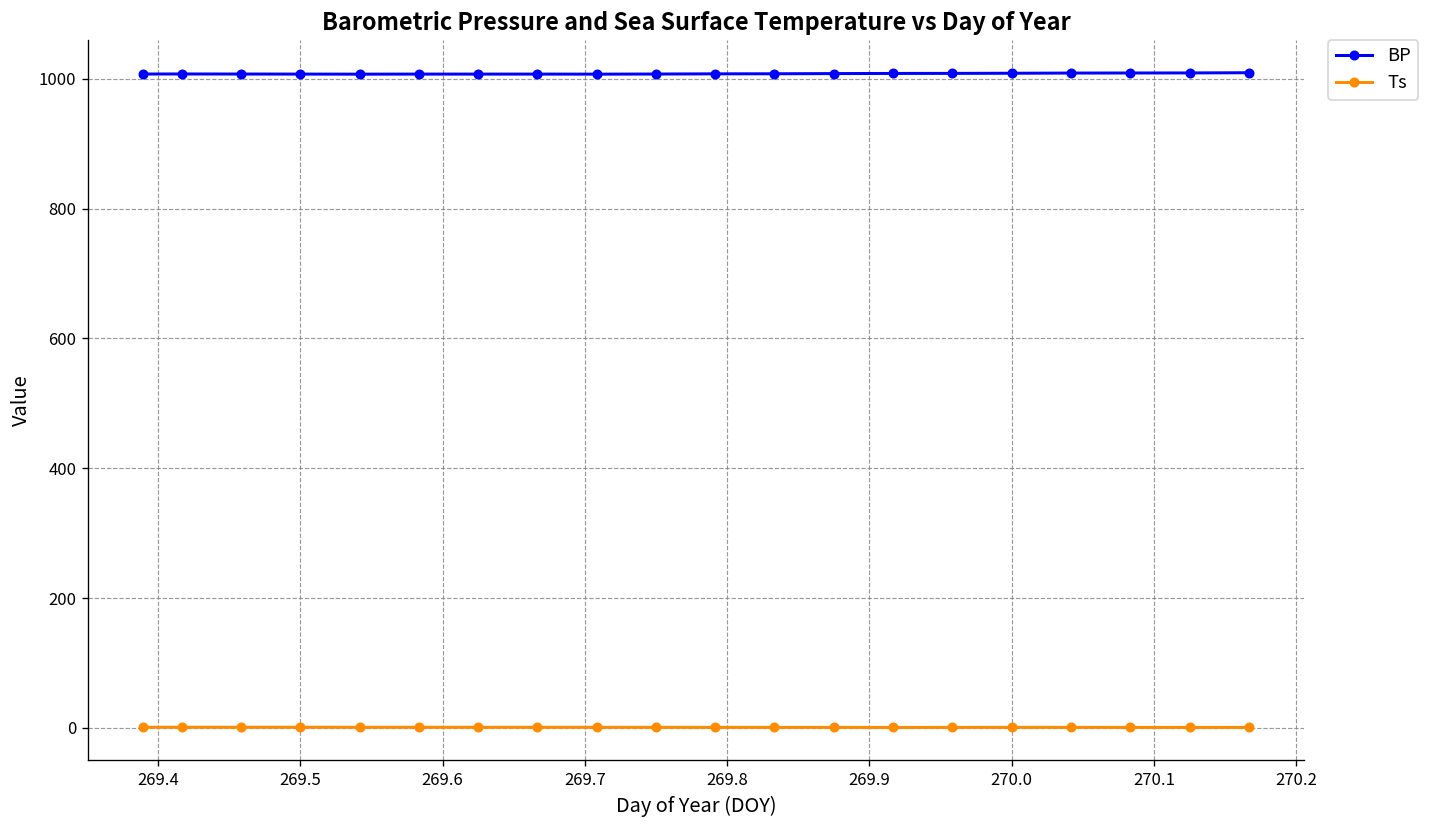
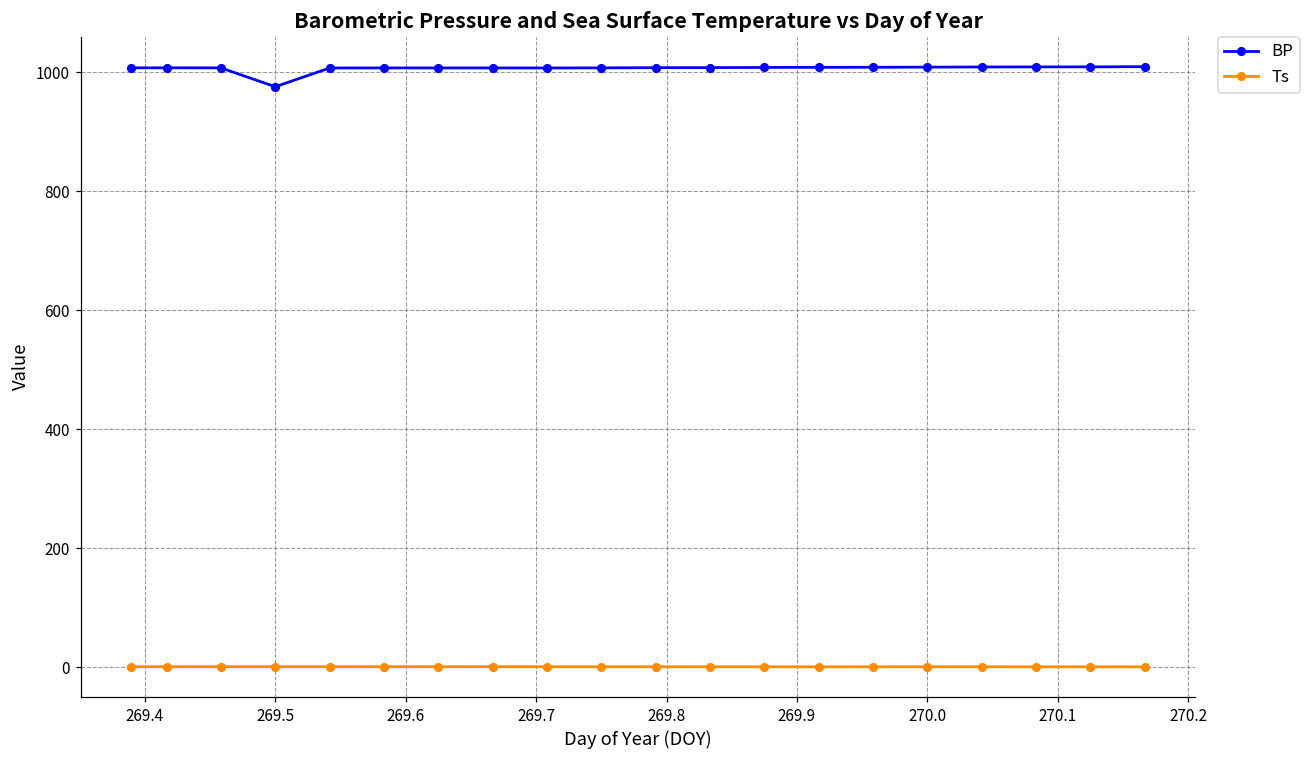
BP, 269.5: 1010 -> 980
